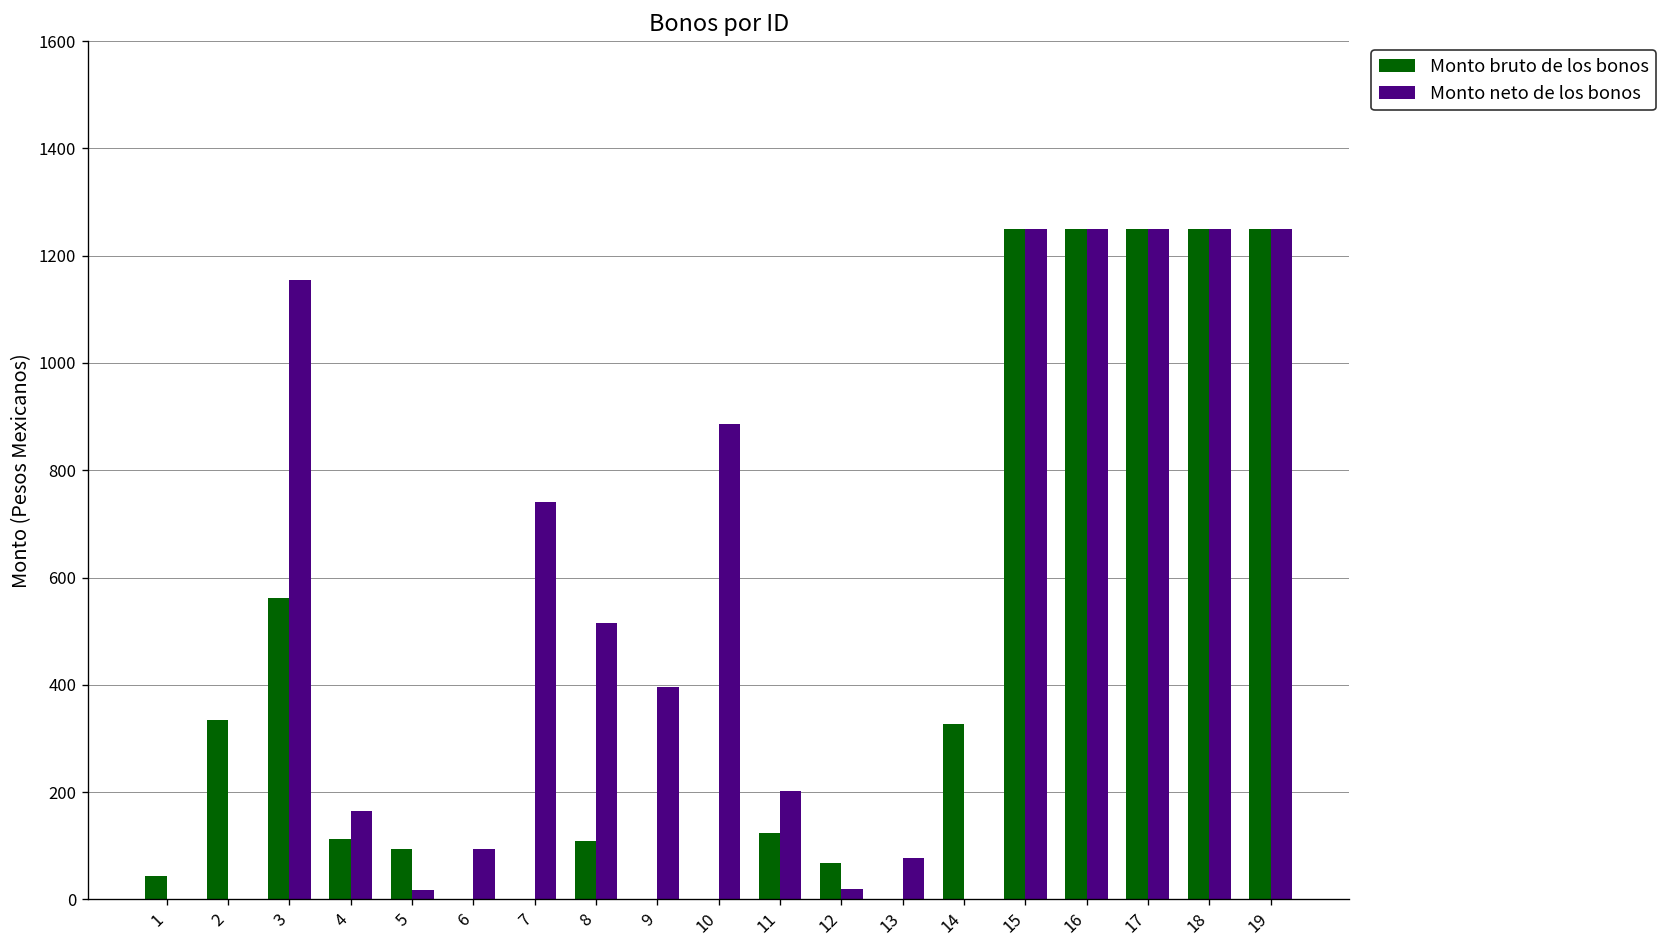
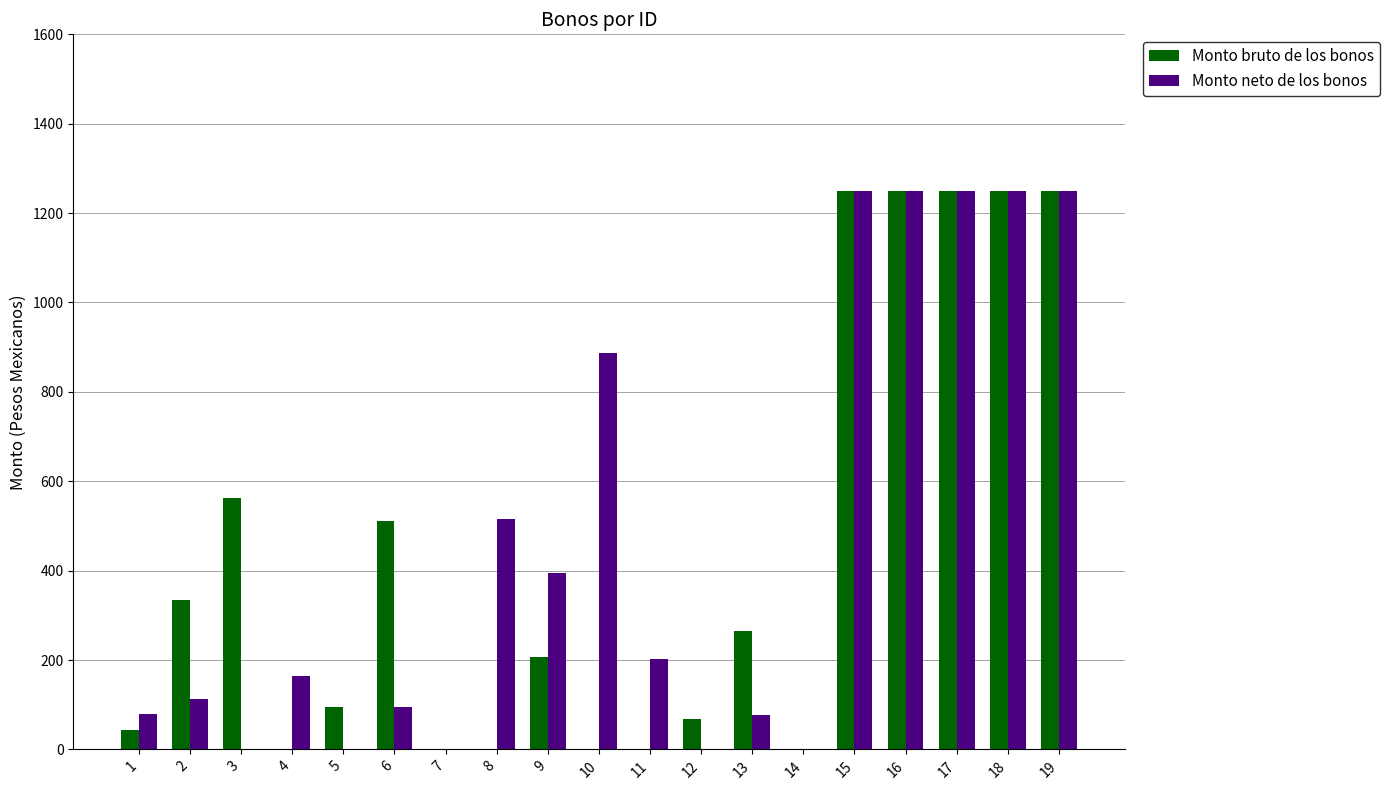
Monto neto de los bonos, 1: 0 -> 80
Monto neto de los bonos, 2: 0 -> 110
Monto neto de los bonos, 3: 1150 -> 0
Monto bruto de los bonos, 4: 110 -> 0
Monto neto de los bonos, 5: 20 -> 0
Monto bruto de los bonos, 6: 0 -> 510
Monto neto de los bonos, 7: 740 -> 0
Monto bruto de los bonos, 8: 110 -> 0
Monto bruto de los bonos, 9: 0 -> 210
Monto bruto de los bonos, 11: 120 -> 0
Monto neto de los bonos, 12: 20 -> 0
Monto bruto de los bonos, 13: 0 -> 270
Monto bruto de los bonos, 14: 330 -> 0
